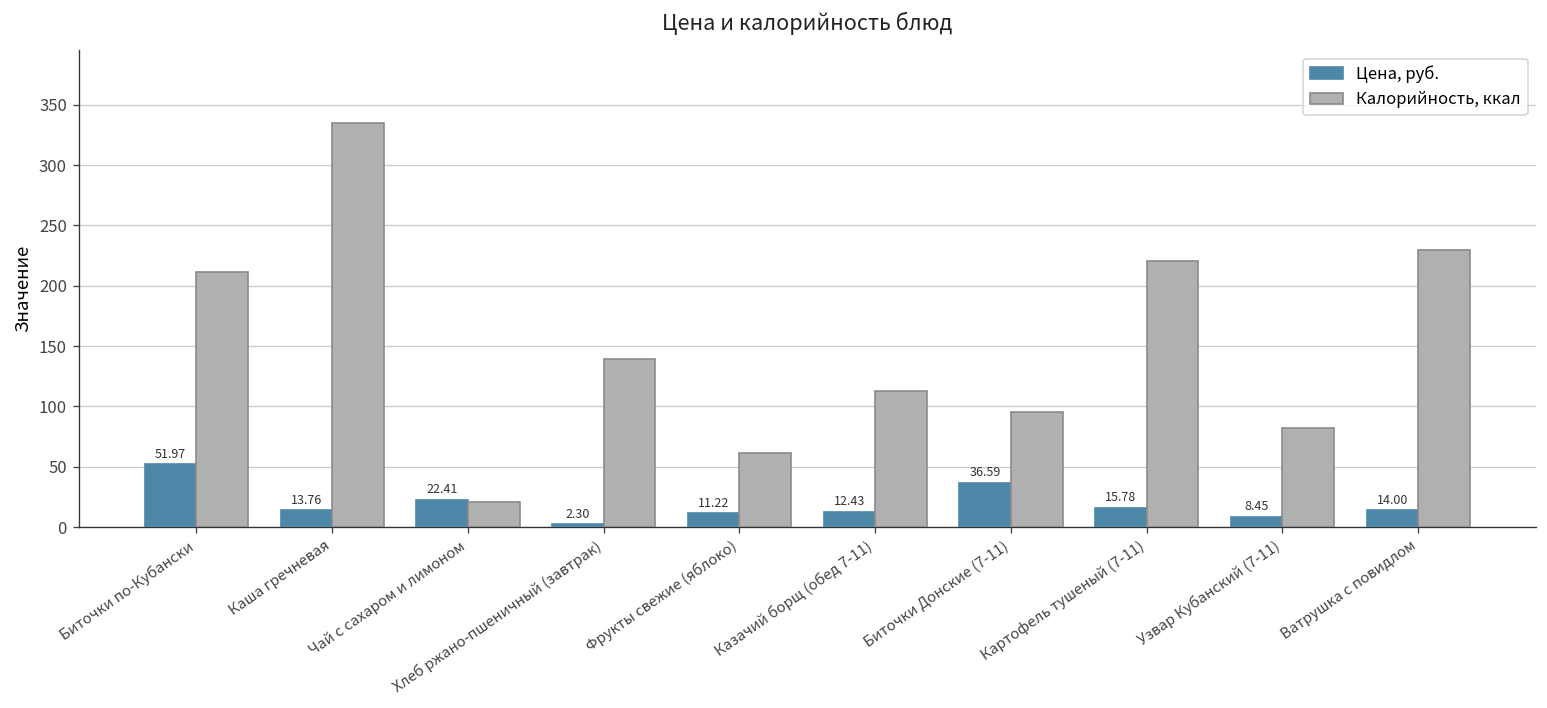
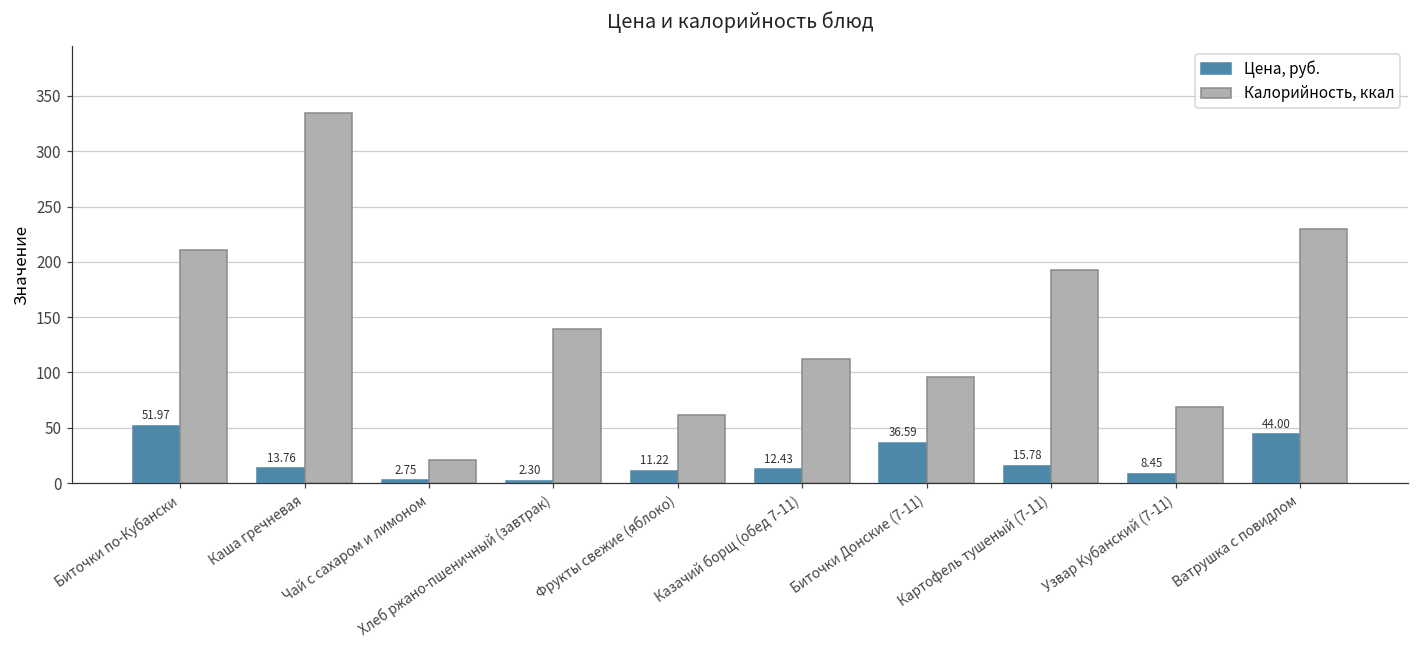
Цена, руб., Чай с сахаром и лимоном: 22.41 -> 2.75
Калорийность, ккал, Картофель тушеный (7-11): 221 -> 193
Калорийность, ккал, Узвар Кубанский (7-11): 82 -> 69
Цена, руб., Ватрушка с повидлом: 14.00 -> 44.00
